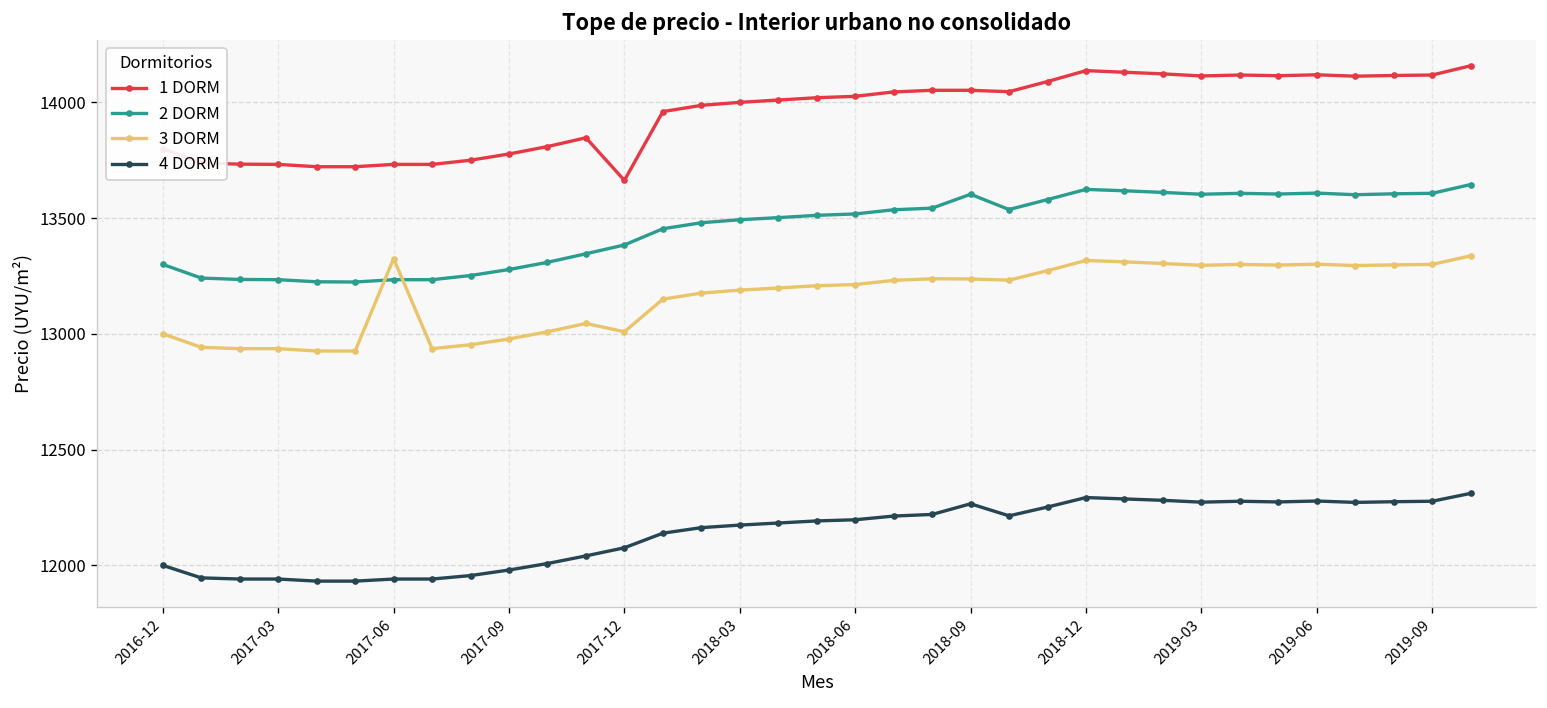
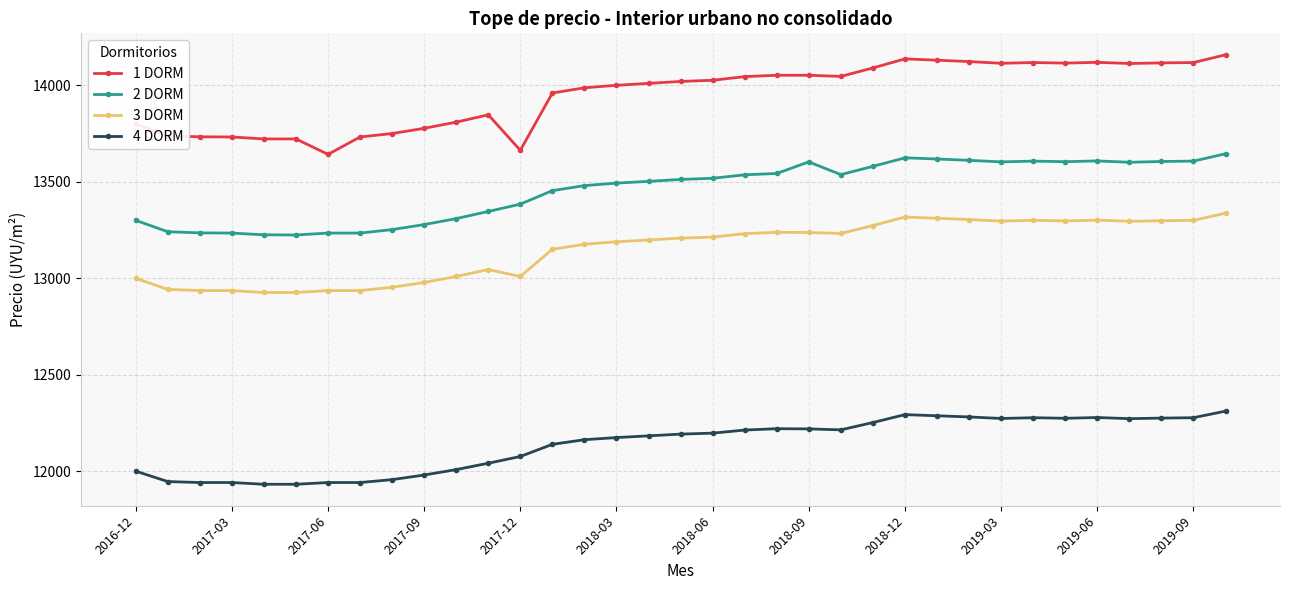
1 DORM, 2017-06: 13730 -> 13640
3 DORM, 2017-06: 13330 -> 12940
4 DORM, 2018-09: 12270 -> 12220
